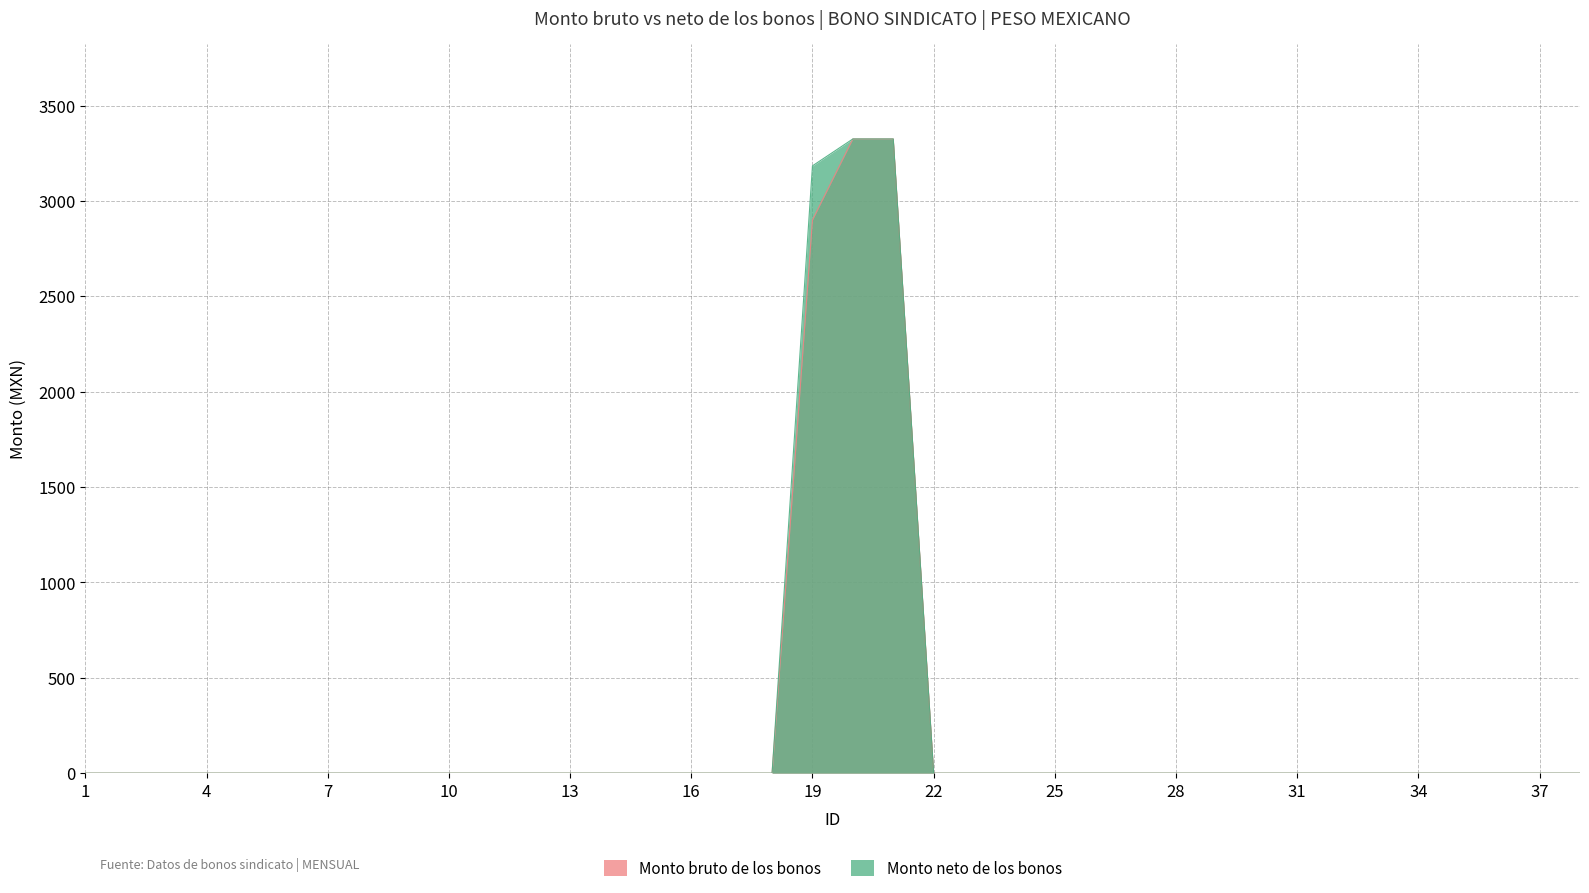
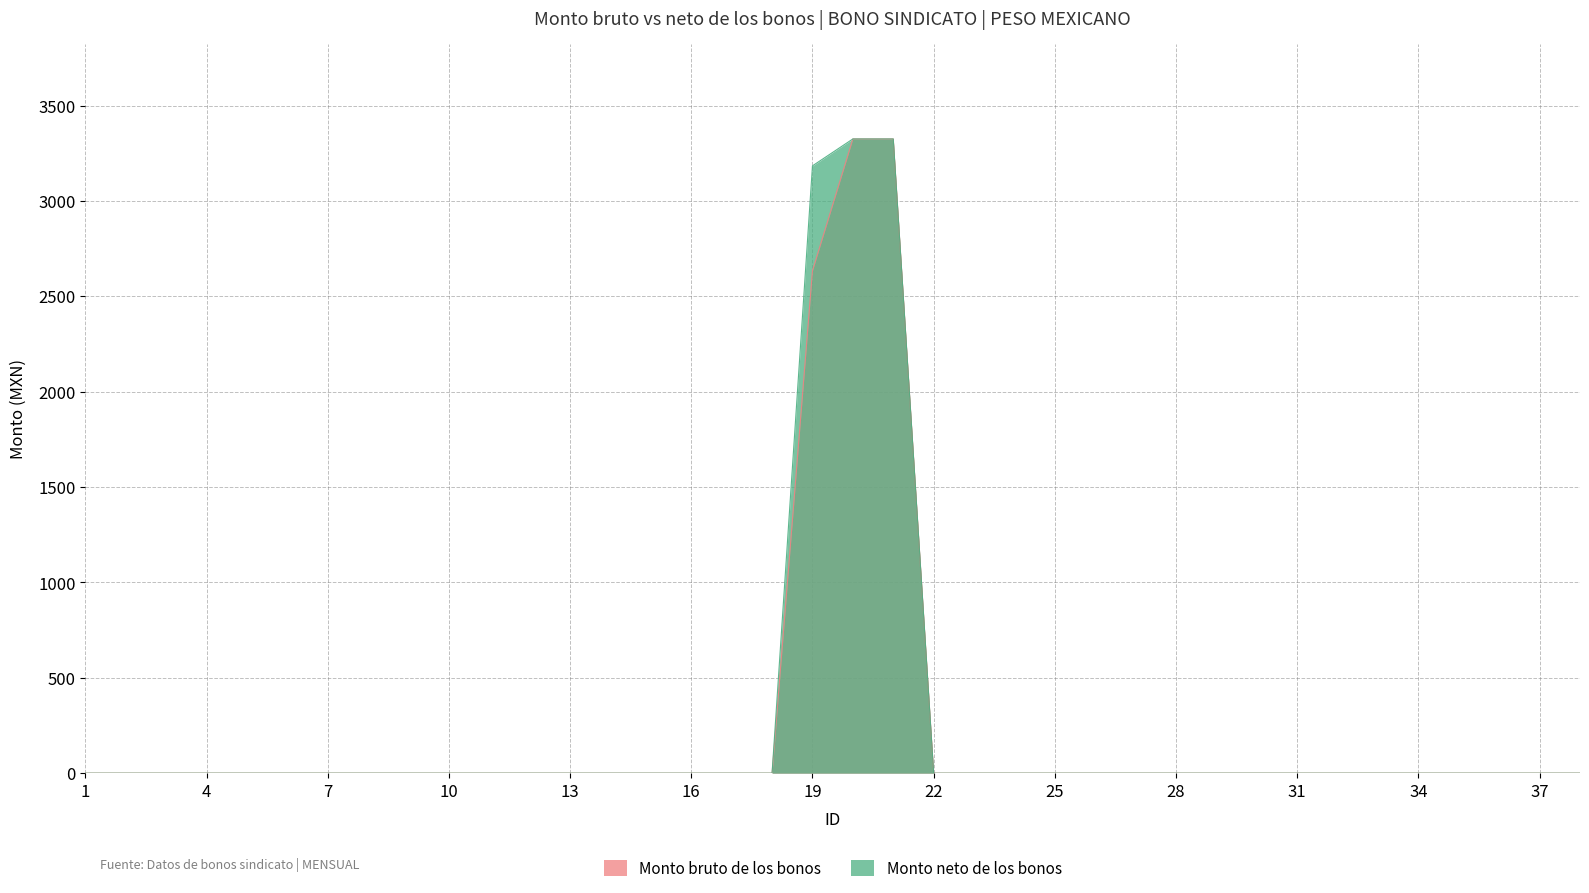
Monto bruto de los bonos, 19: 2900 -> 2630
